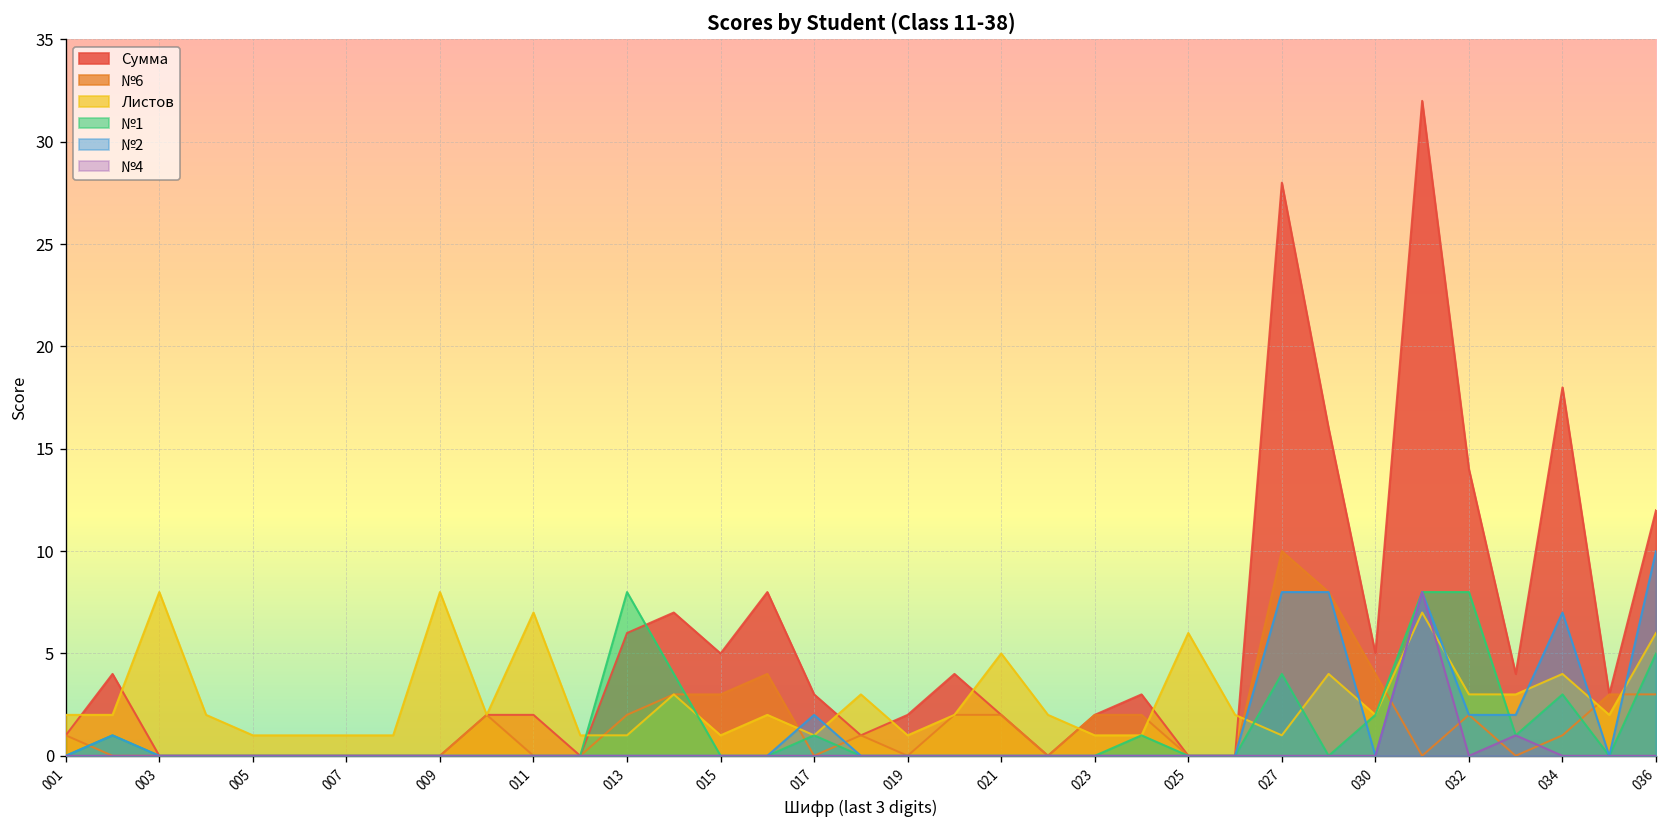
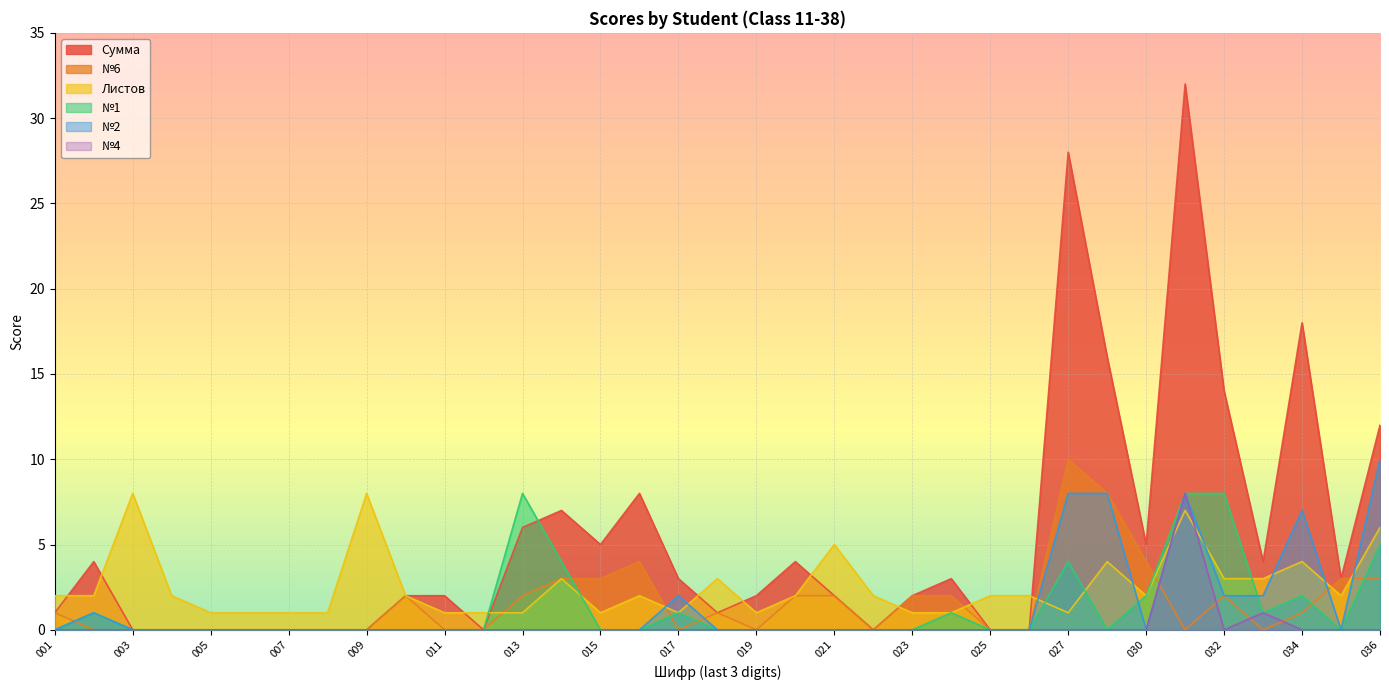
Листов, 011: 7 -> 1
Листов, 025: 6 -> 2
№1, 034: 3 -> 2
